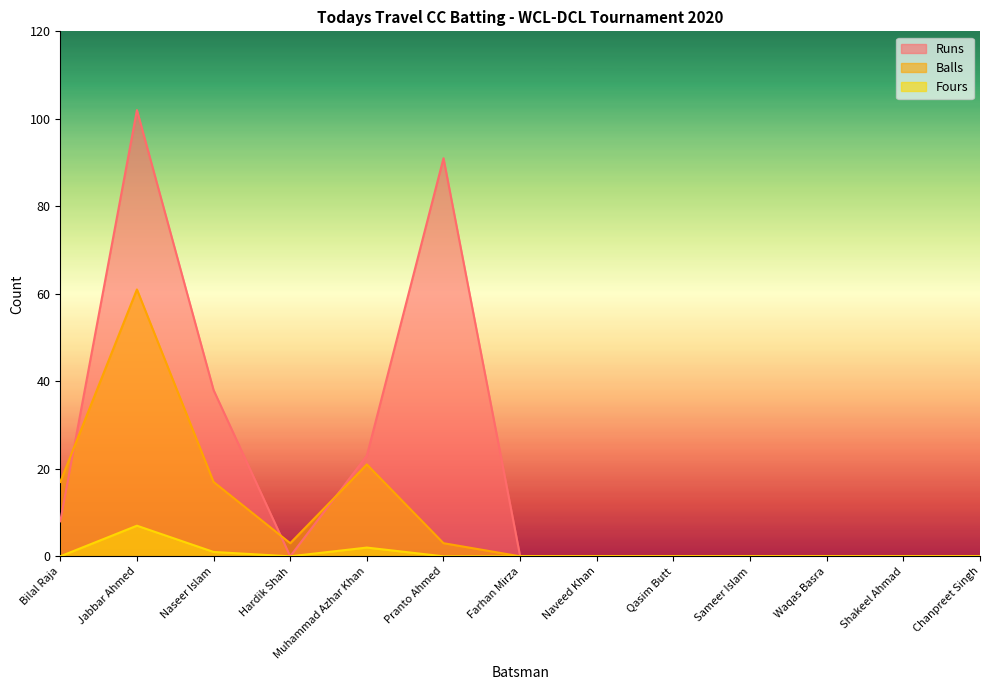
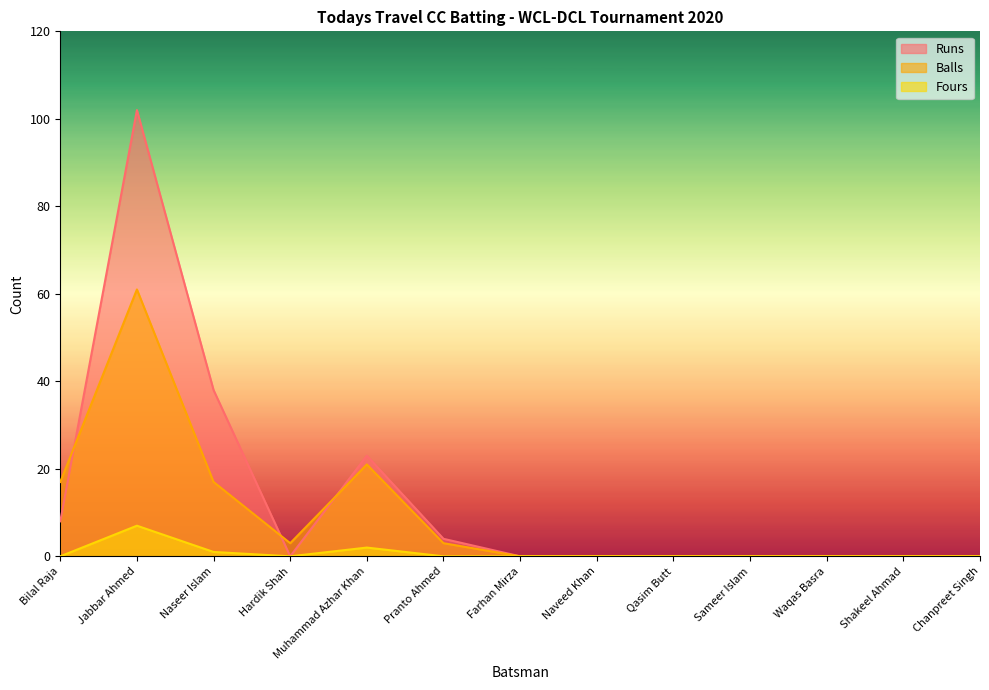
Runs, Pranto Ahmed: 91 -> 4
